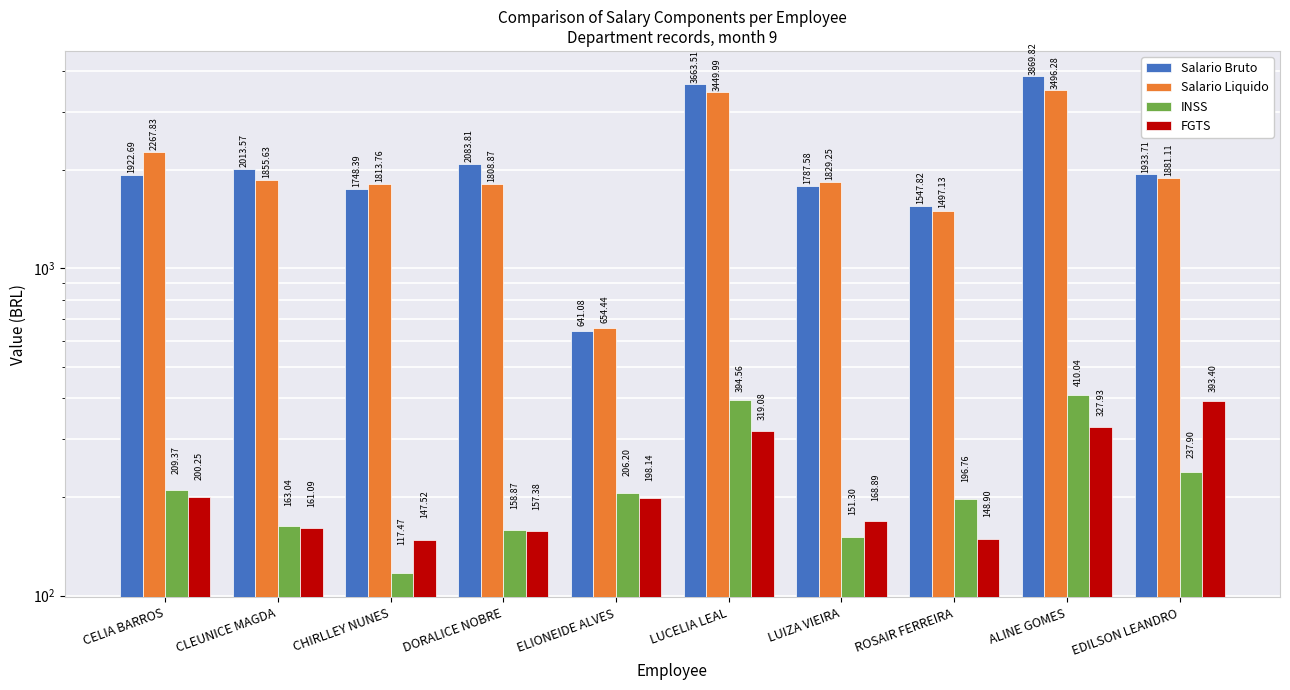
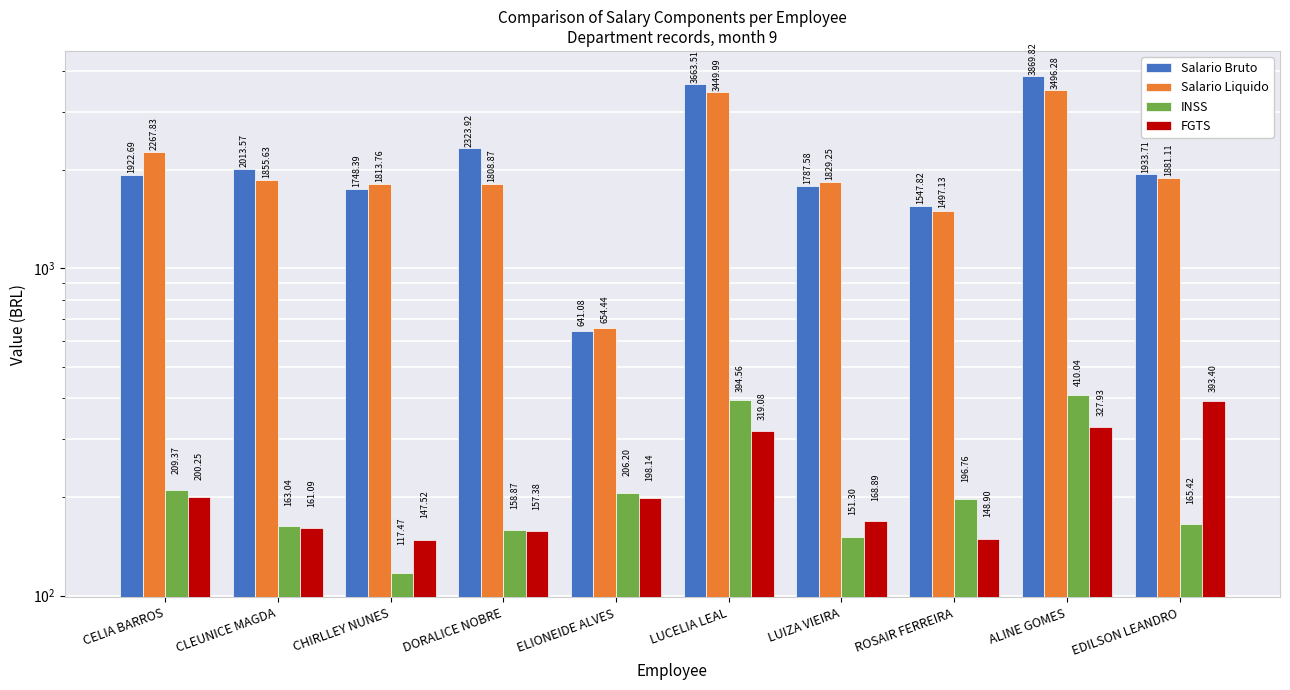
Salario Bruto, DORALICE NOBRE: 2083.81 -> 2323.92
INSS, EDILSON LEANDRO: 237.90 -> 165.42
